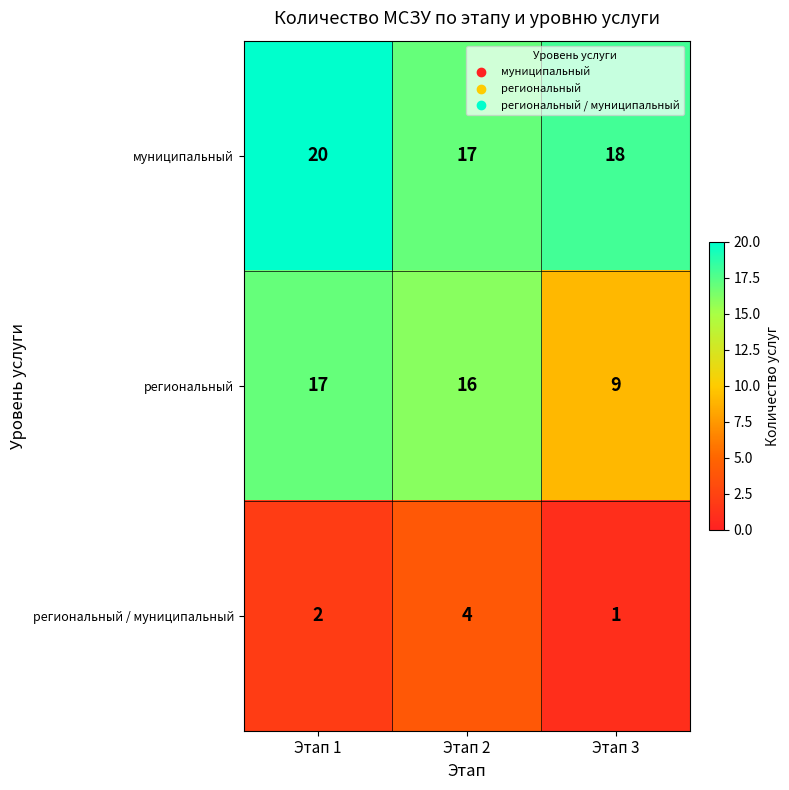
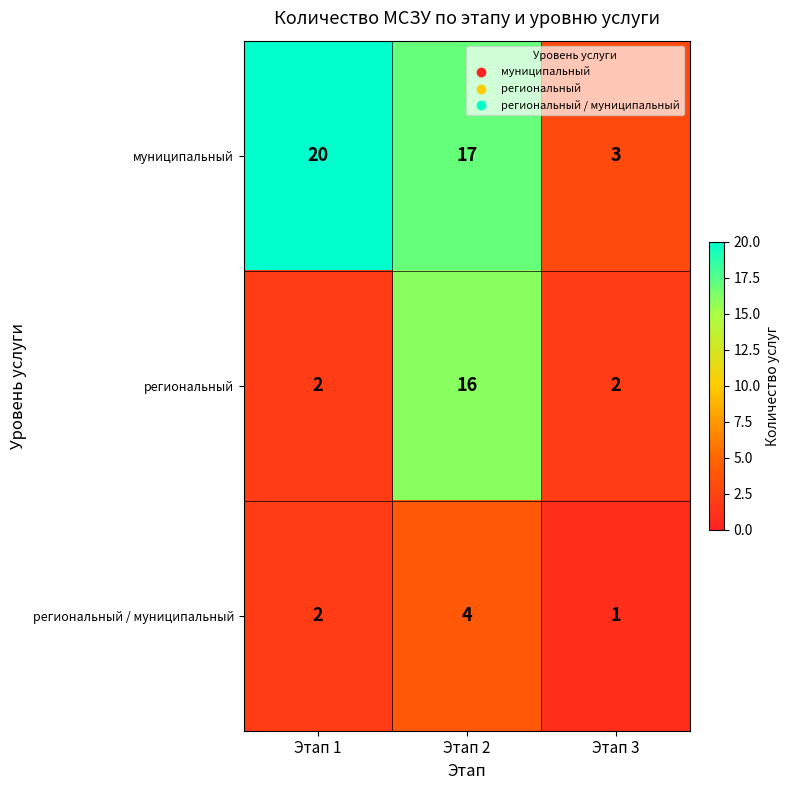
муниципальный, Этап 3: 18 -> 3
региональный, Этап 1: 17 -> 2
региональный, Этап 3: 9 -> 2
